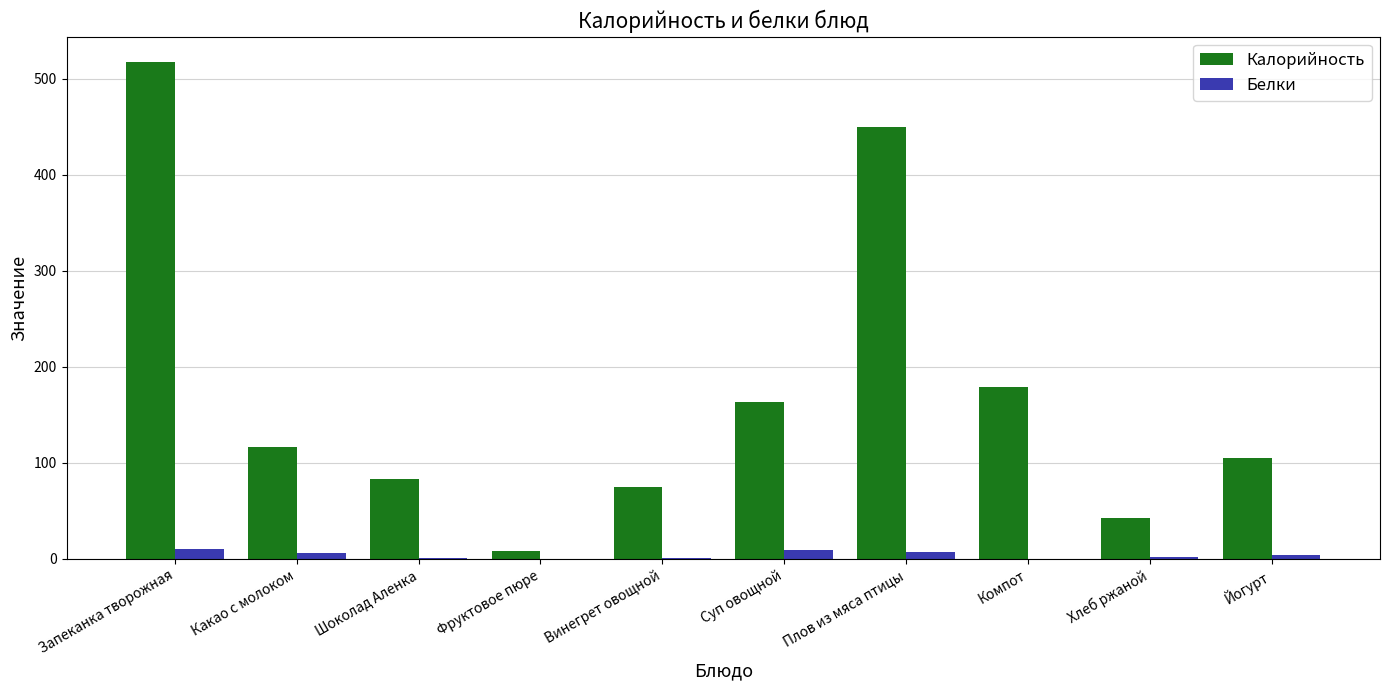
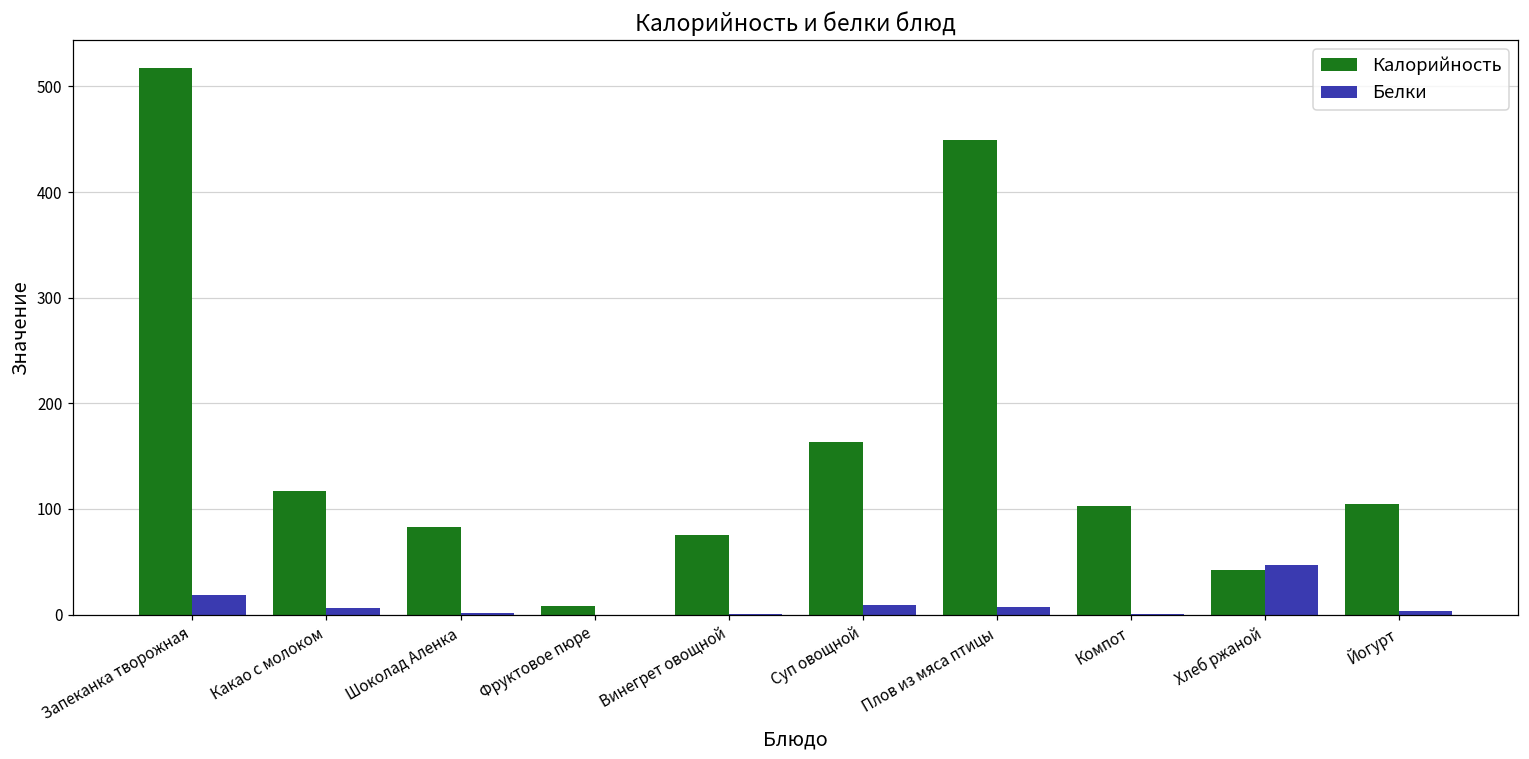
Белки, Запеканка творожная: 10 -> 20
Калорийность, Компот: 180 -> 100
Белки, Хлеб ржаной: 0 -> 50
